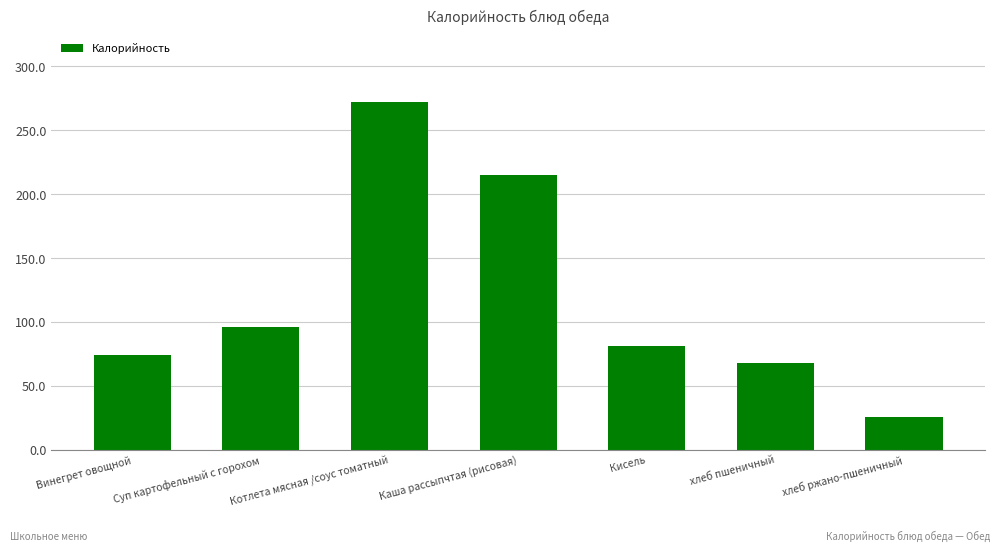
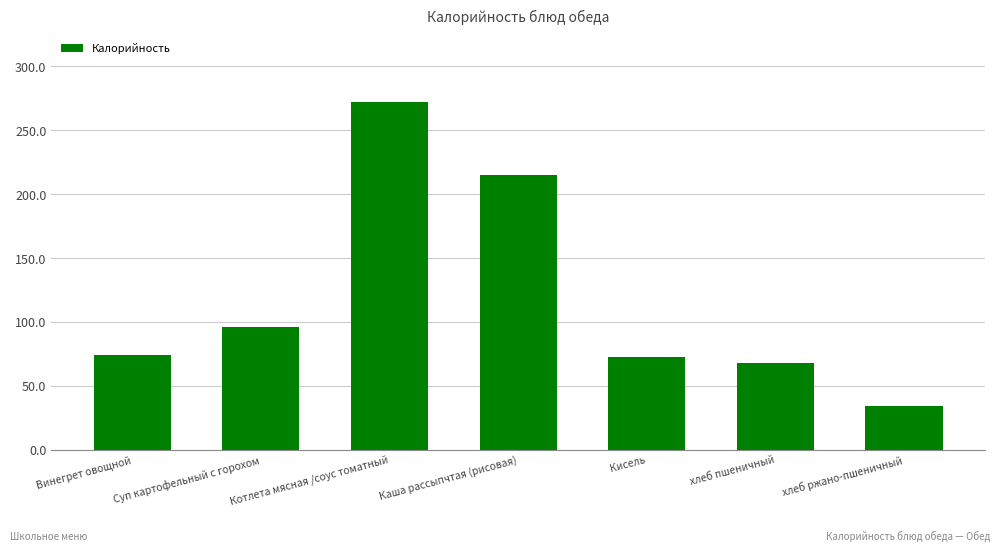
Кисель: 81 -> 73
хлеб ржано-пшеничный: 26 -> 34
